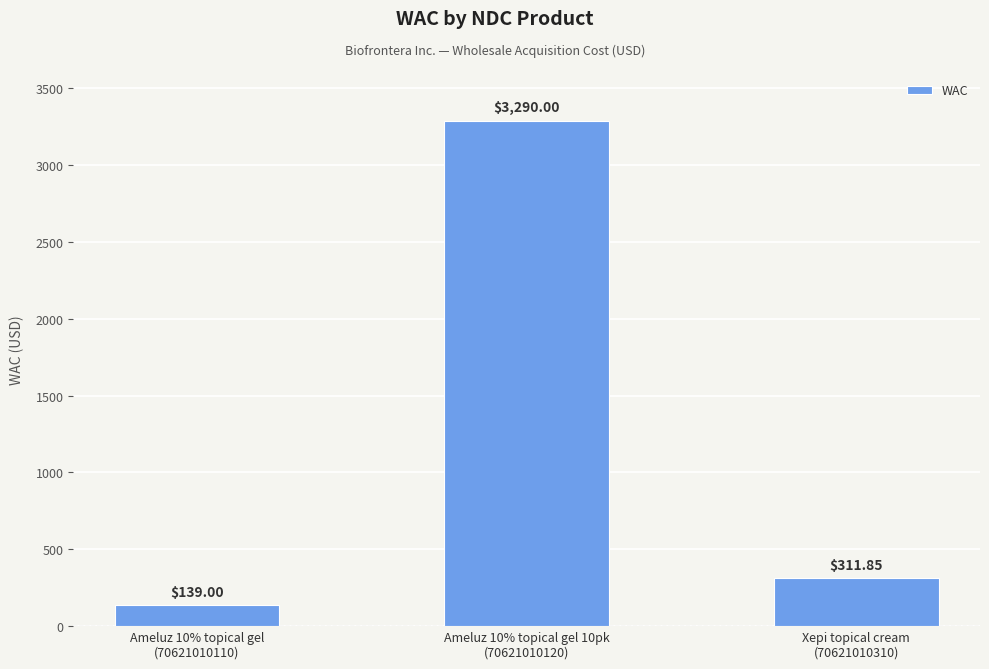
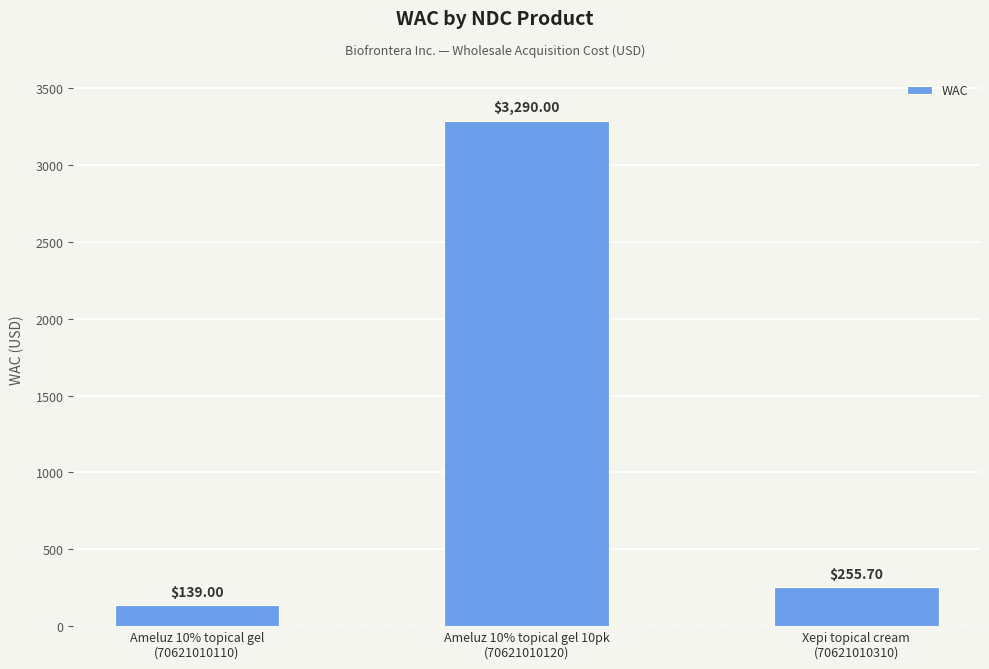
Xepi topical cream (70621010310): $311.85 -> $255.70
